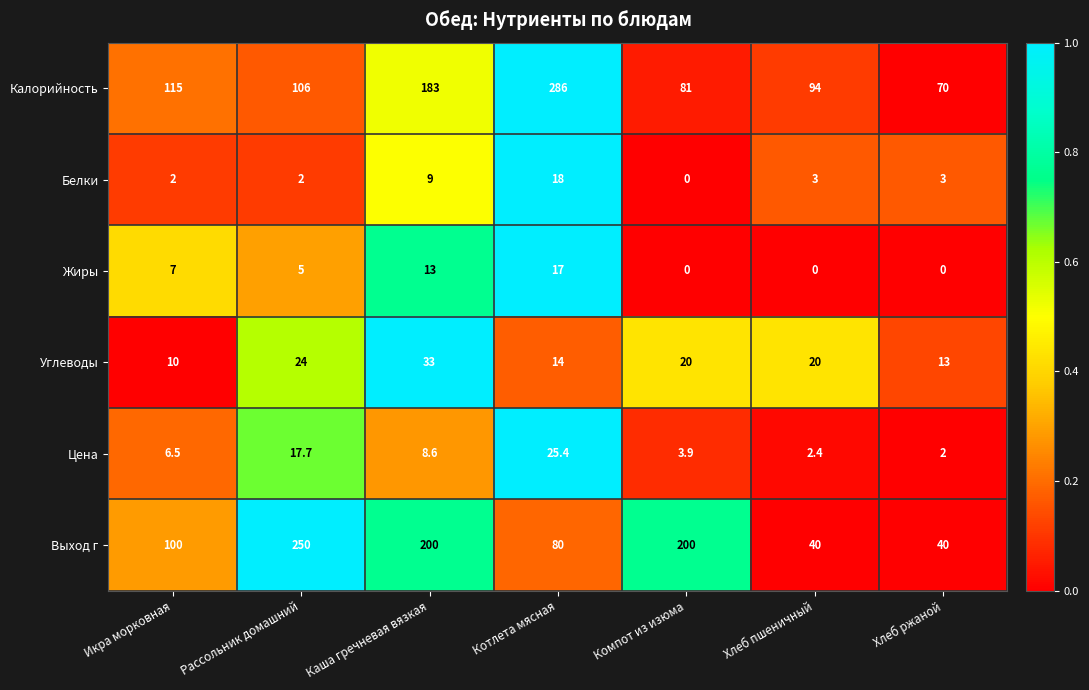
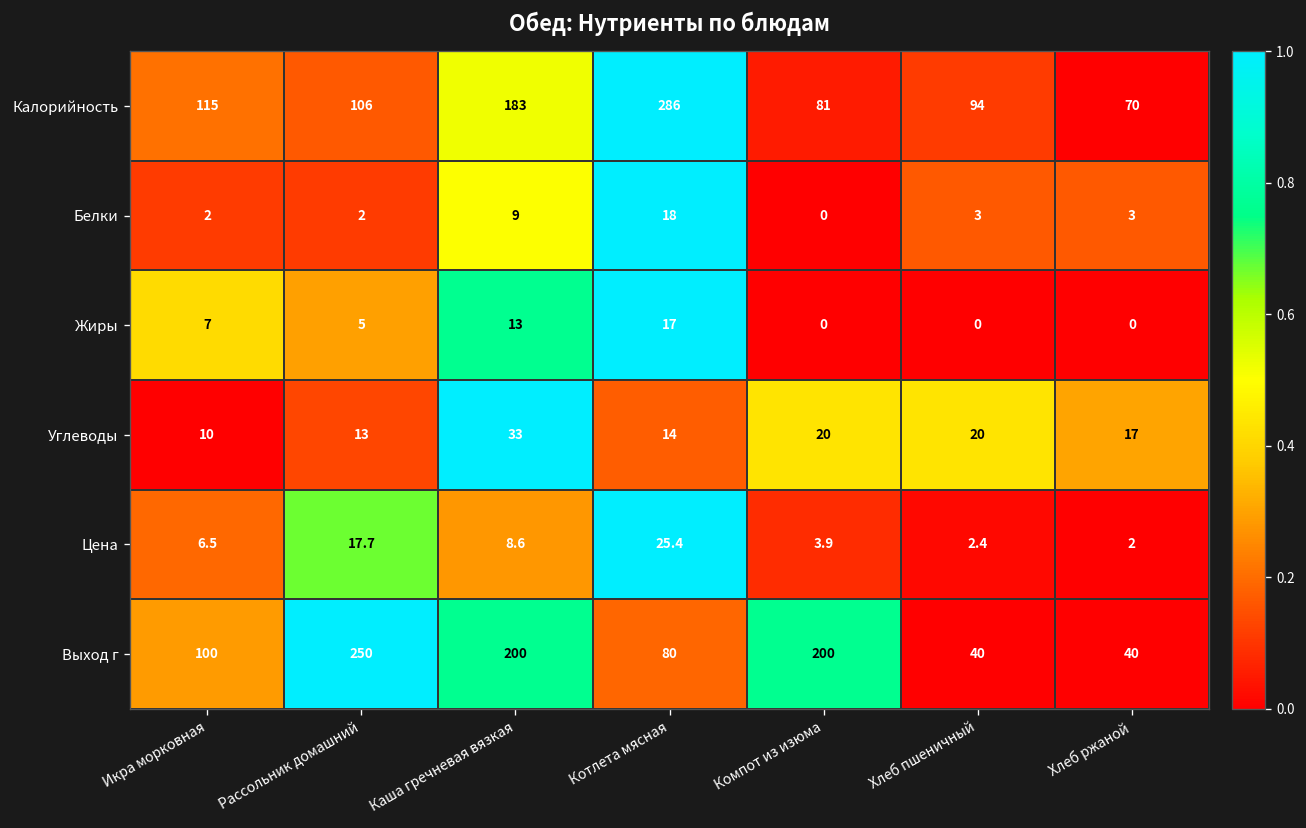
Углеводы, Рассольник домашний: 24 -> 13
Углеводы, Хлеб ржаной: 13 -> 17
